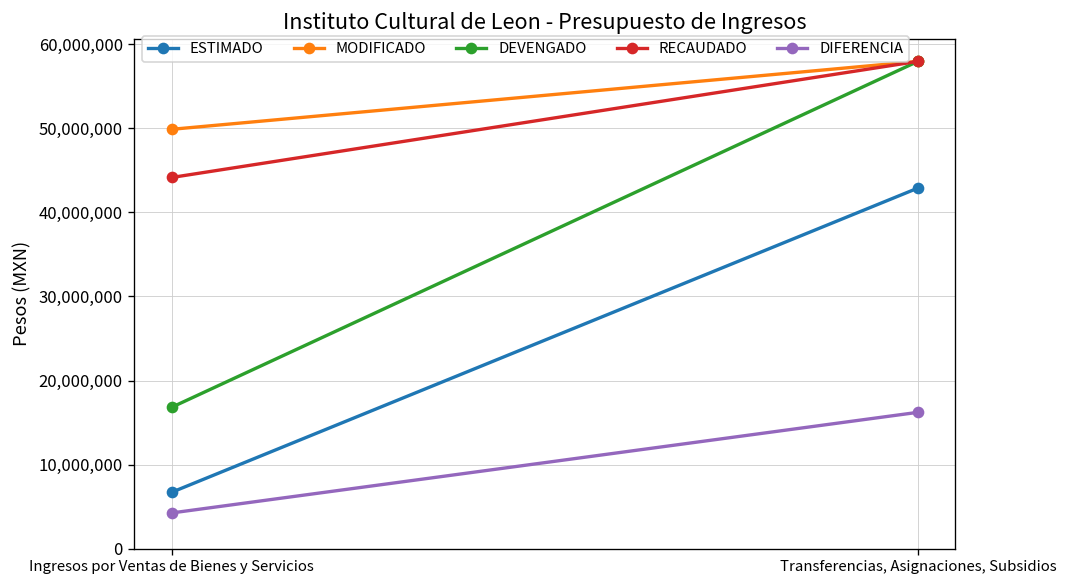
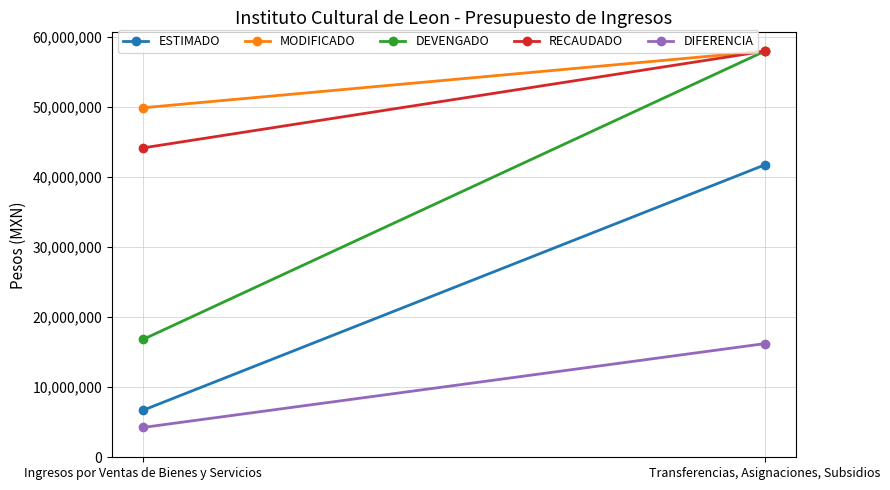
ESTIMADO, Transferencias, Asignaciones, Subsidios: 43,000,000 -> 42,000,000
